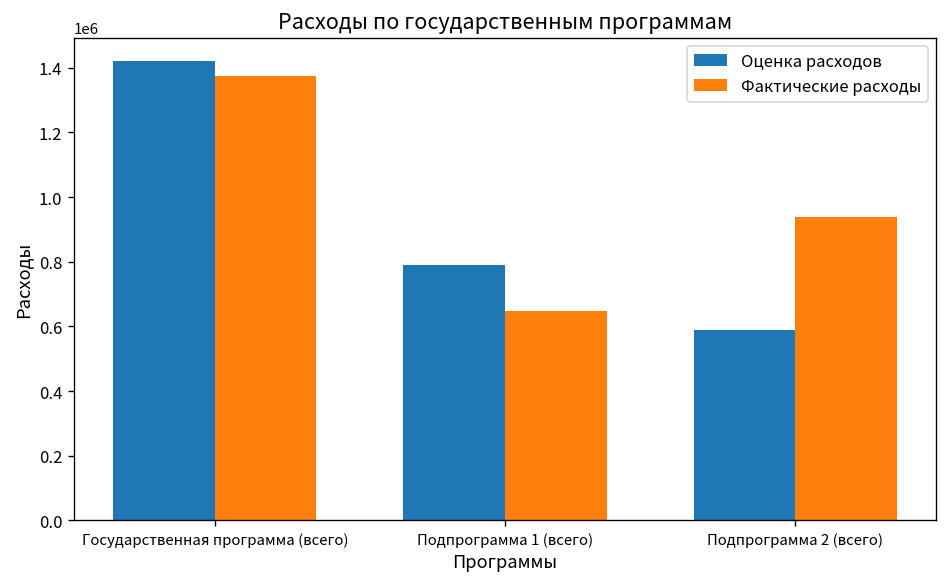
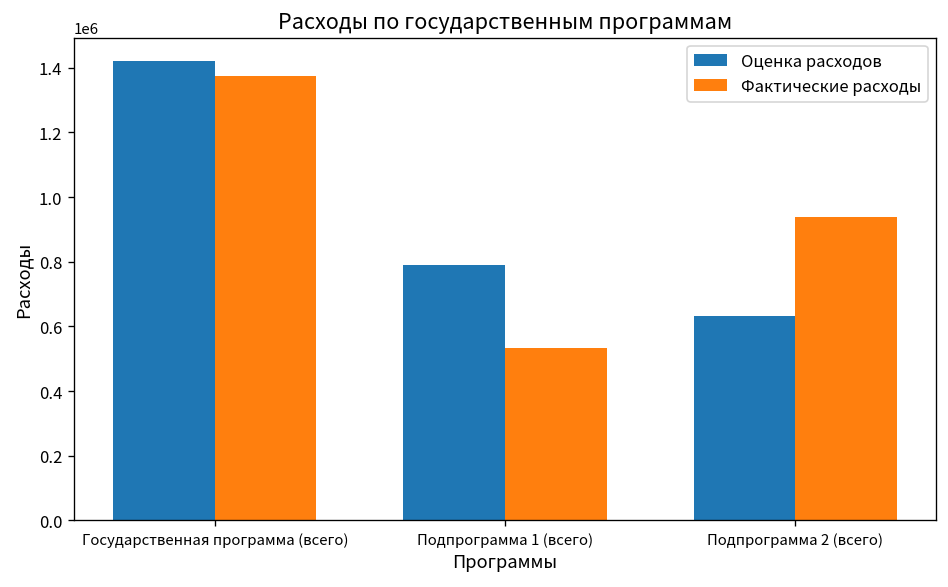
Фактические расходы, Подпрограмма 1 (всего): 650000 -> 530000
Оценка расходов, Подпрограмма 2 (всего): 590000 -> 630000
